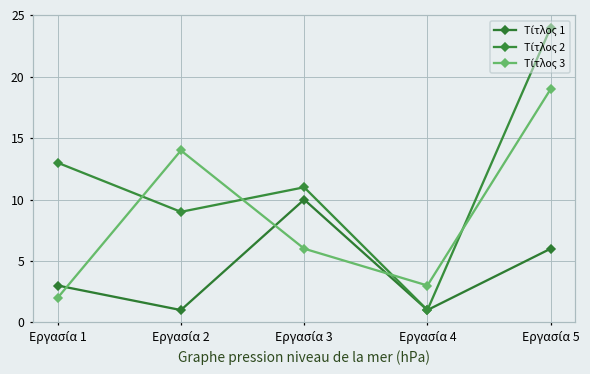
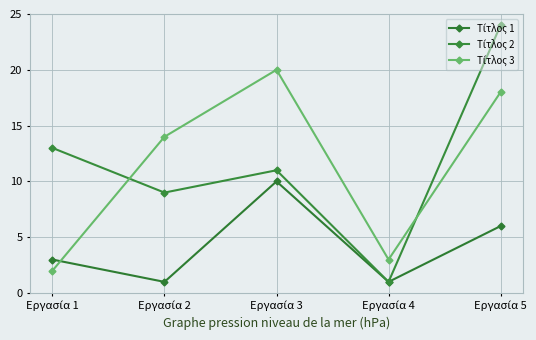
Τίτλος 3, Εργασία 3: 6 -> 20
Τίτλος 3, Εργασία 5: 19 -> 18
